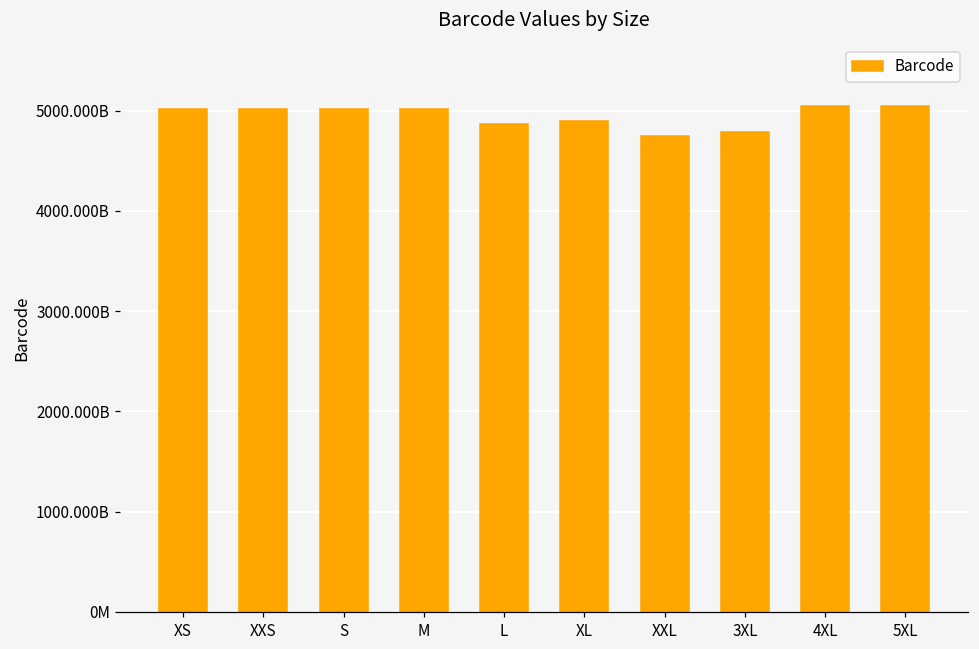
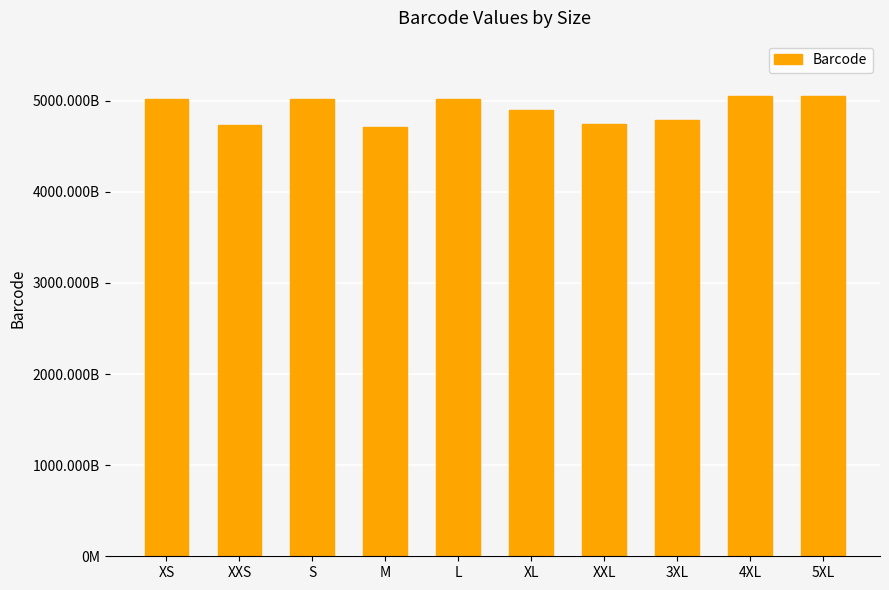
XXS: 5000000000000 -> 4700000000000
M: 5000000000000 -> 4700000000000
L: 4900000000000 -> 5000000000000
